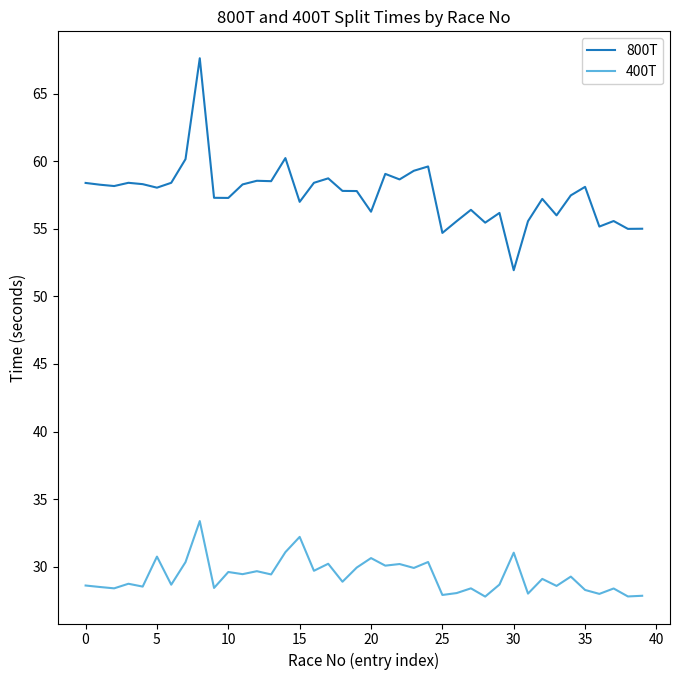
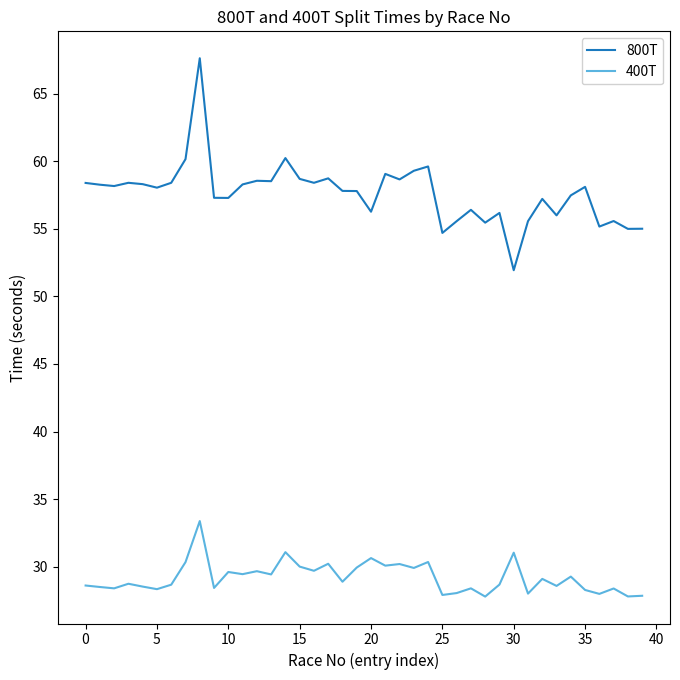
400T, 5: 30.7 -> 28.3
800T, 15: 57.0 -> 58.7
400T, 15: 32.2 -> 30.0
